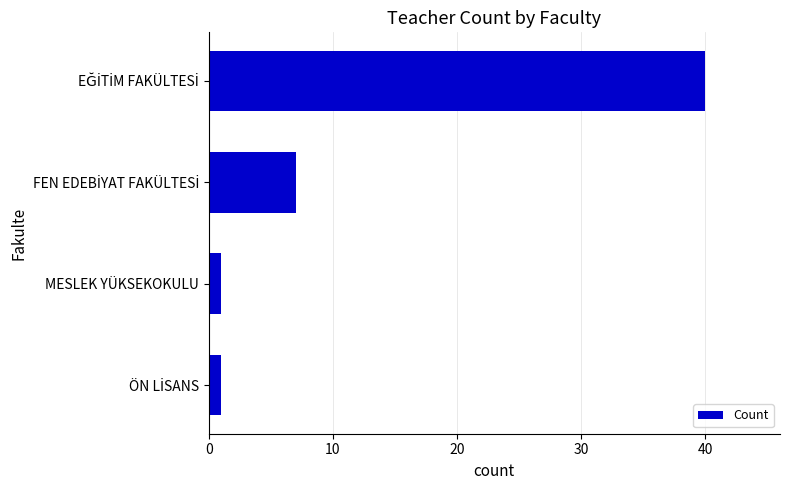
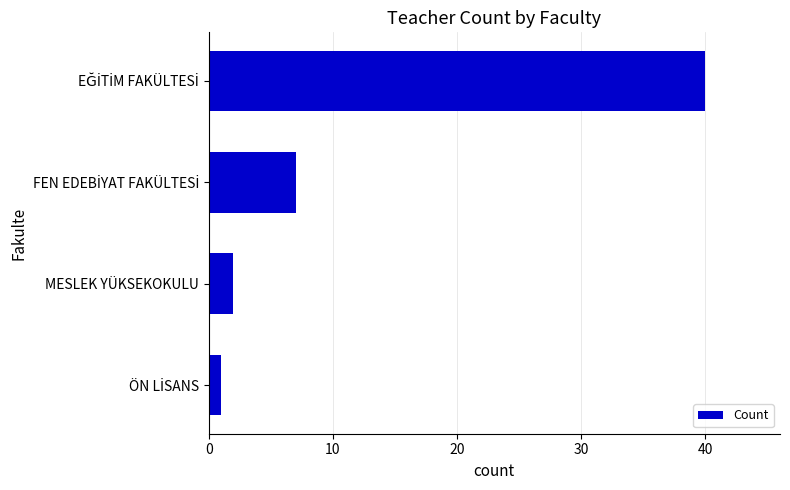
MESLEK YÜKSEKOKULU: 1 -> 2
